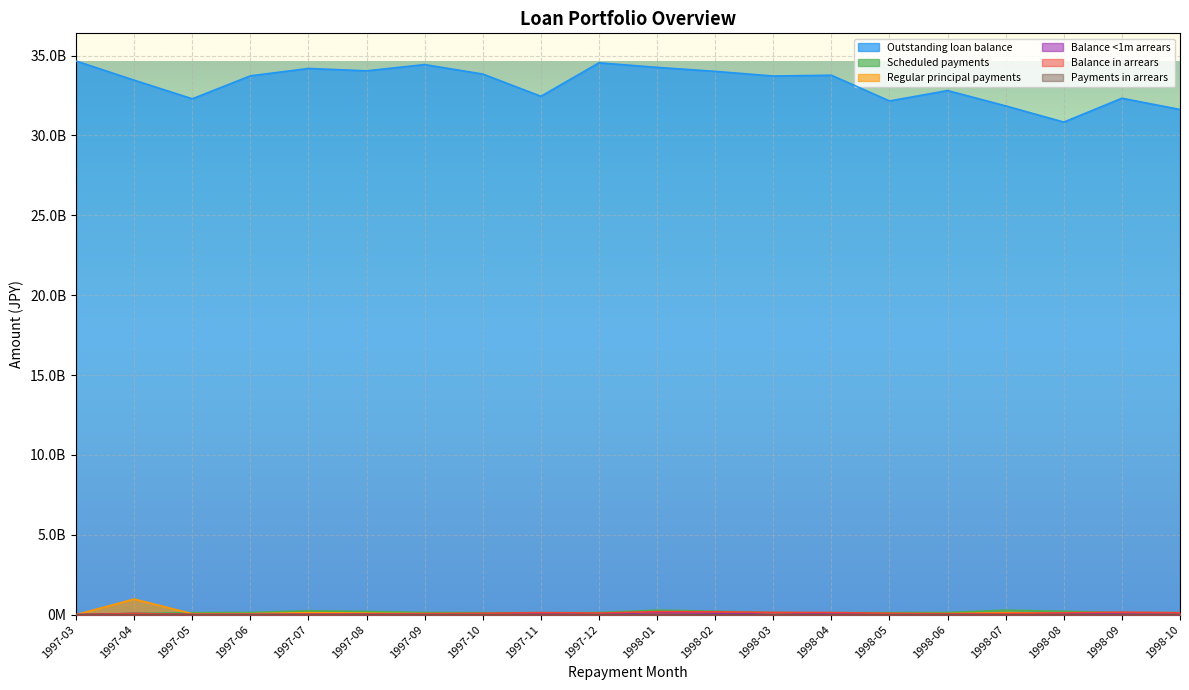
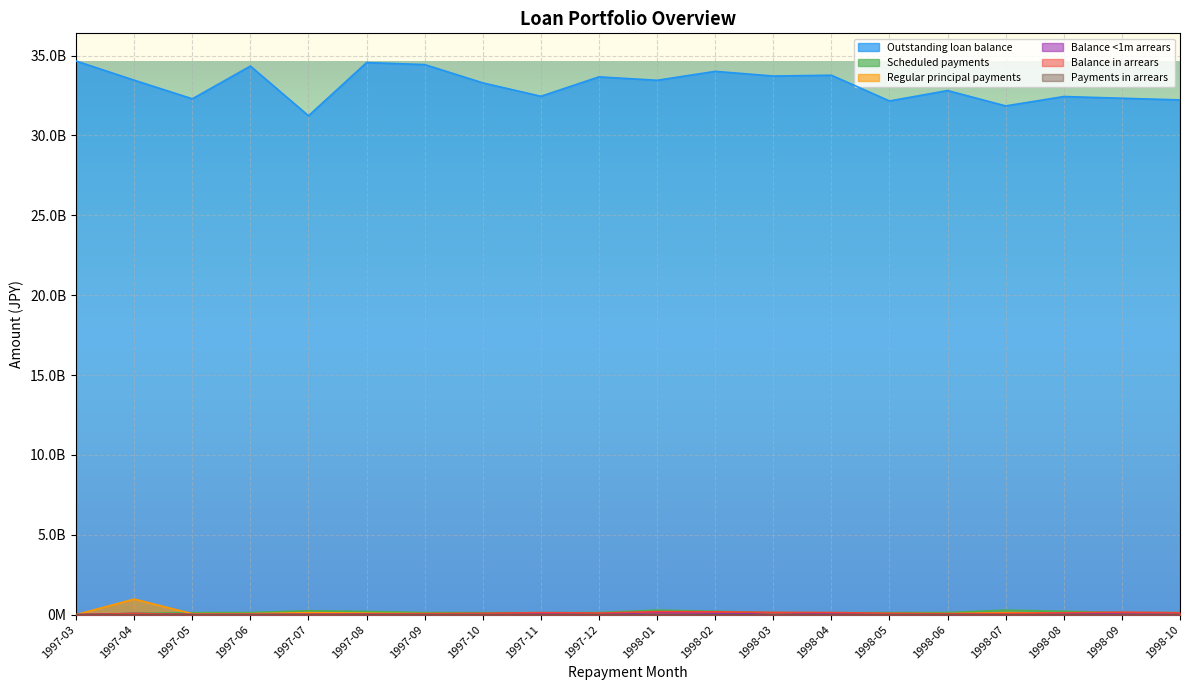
Outstanding loan balance, 1997-06: 33700000000 -> 34300000000
Outstanding loan balance, 1997-07: 34200000000 -> 31200000000
Outstanding loan balance, 1997-08: 34000000000 -> 34600000000
Outstanding loan balance, 1997-10: 33800000000 -> 33300000000
Outstanding loan balance, 1997-12: 34500000000 -> 33700000000
Outstanding loan balance, 1998-01: 34300000000 -> 33500000000
Outstanding loan balance, 1998-08: 30800000000 -> 32400000000
Outstanding loan balance, 1998-10: 31600000000 -> 32200000000
